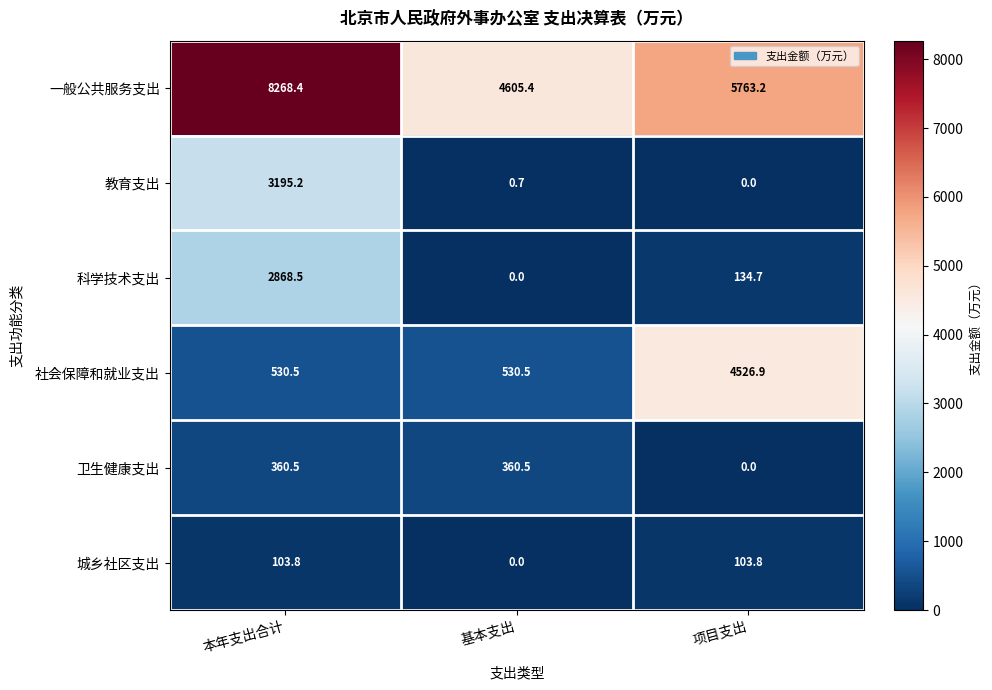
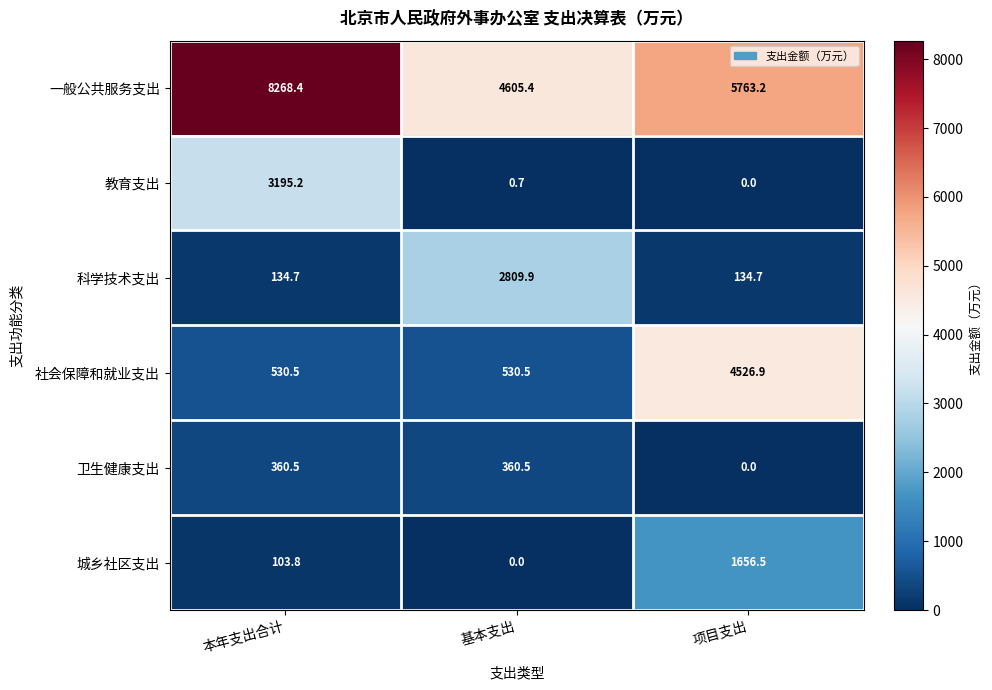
科学技术支出, 本年支出合计: 2868.5 -> 134.7
科学技术支出, 基本支出: 0.0 -> 2809.9
城乡社区支出, 项目支出: 103.8 -> 1656.5
